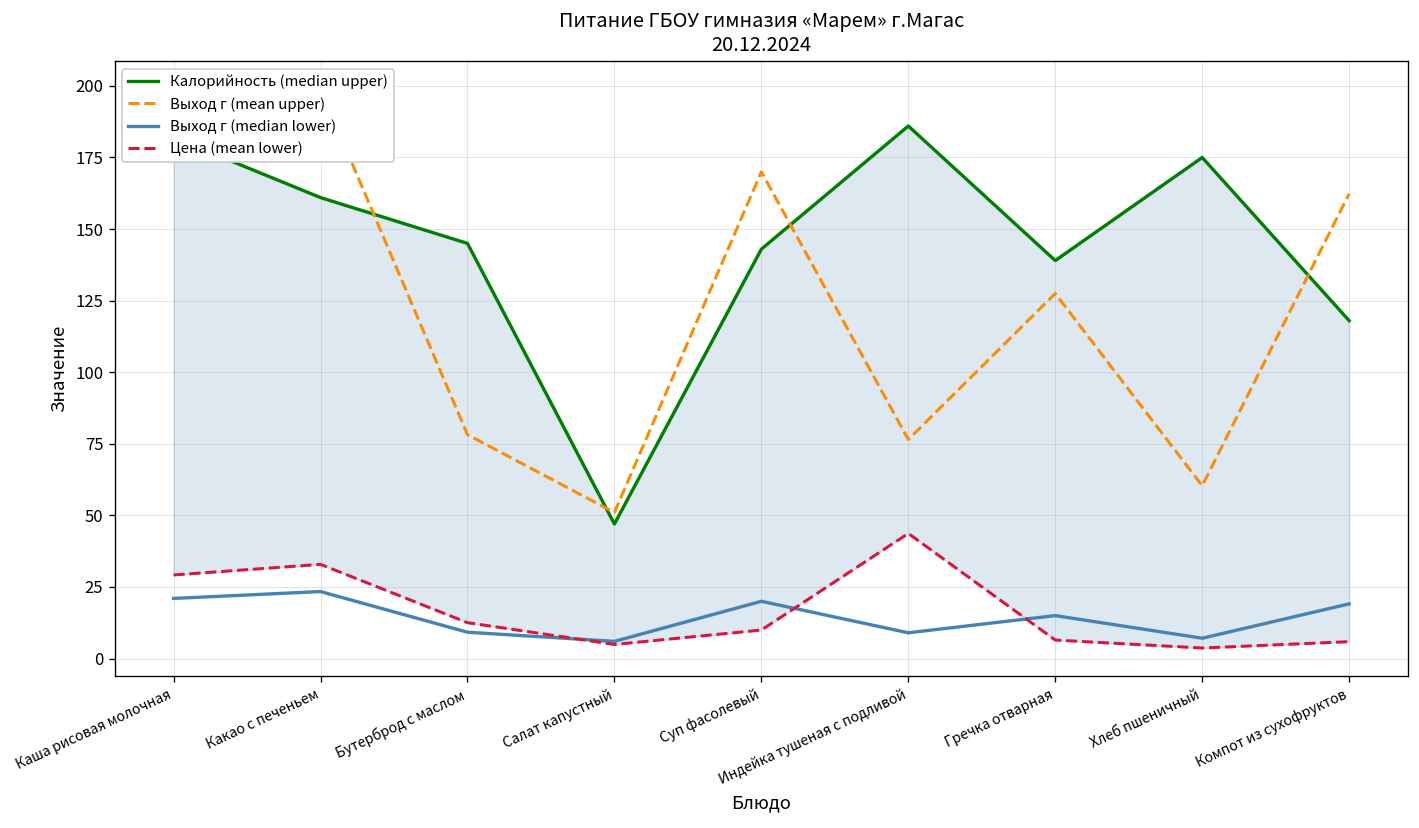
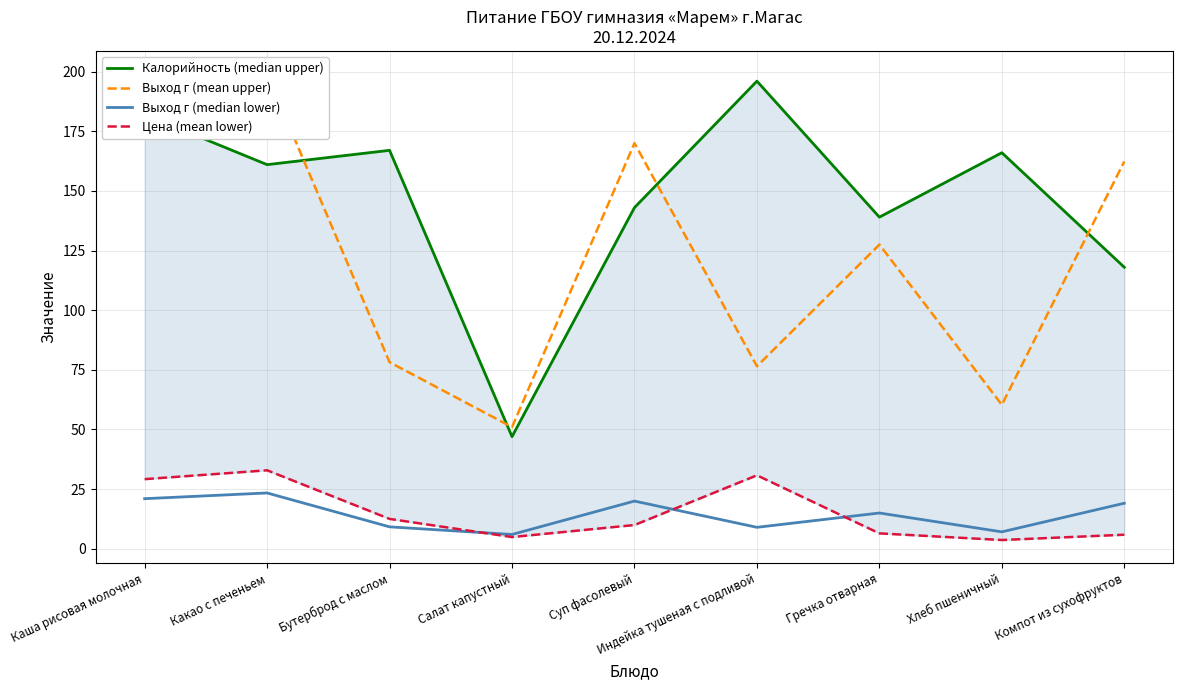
Калорийность (median upper), Бутерброд с маслом: 145 -> 167
Калорийность (median upper), Индейка тушеная с подливой: 186 -> 196
Цена (mean lower), Индейка тушеная с подливой: 44 -> 31
Калорийность (median upper), Хлеб пшеничный: 175 -> 166
